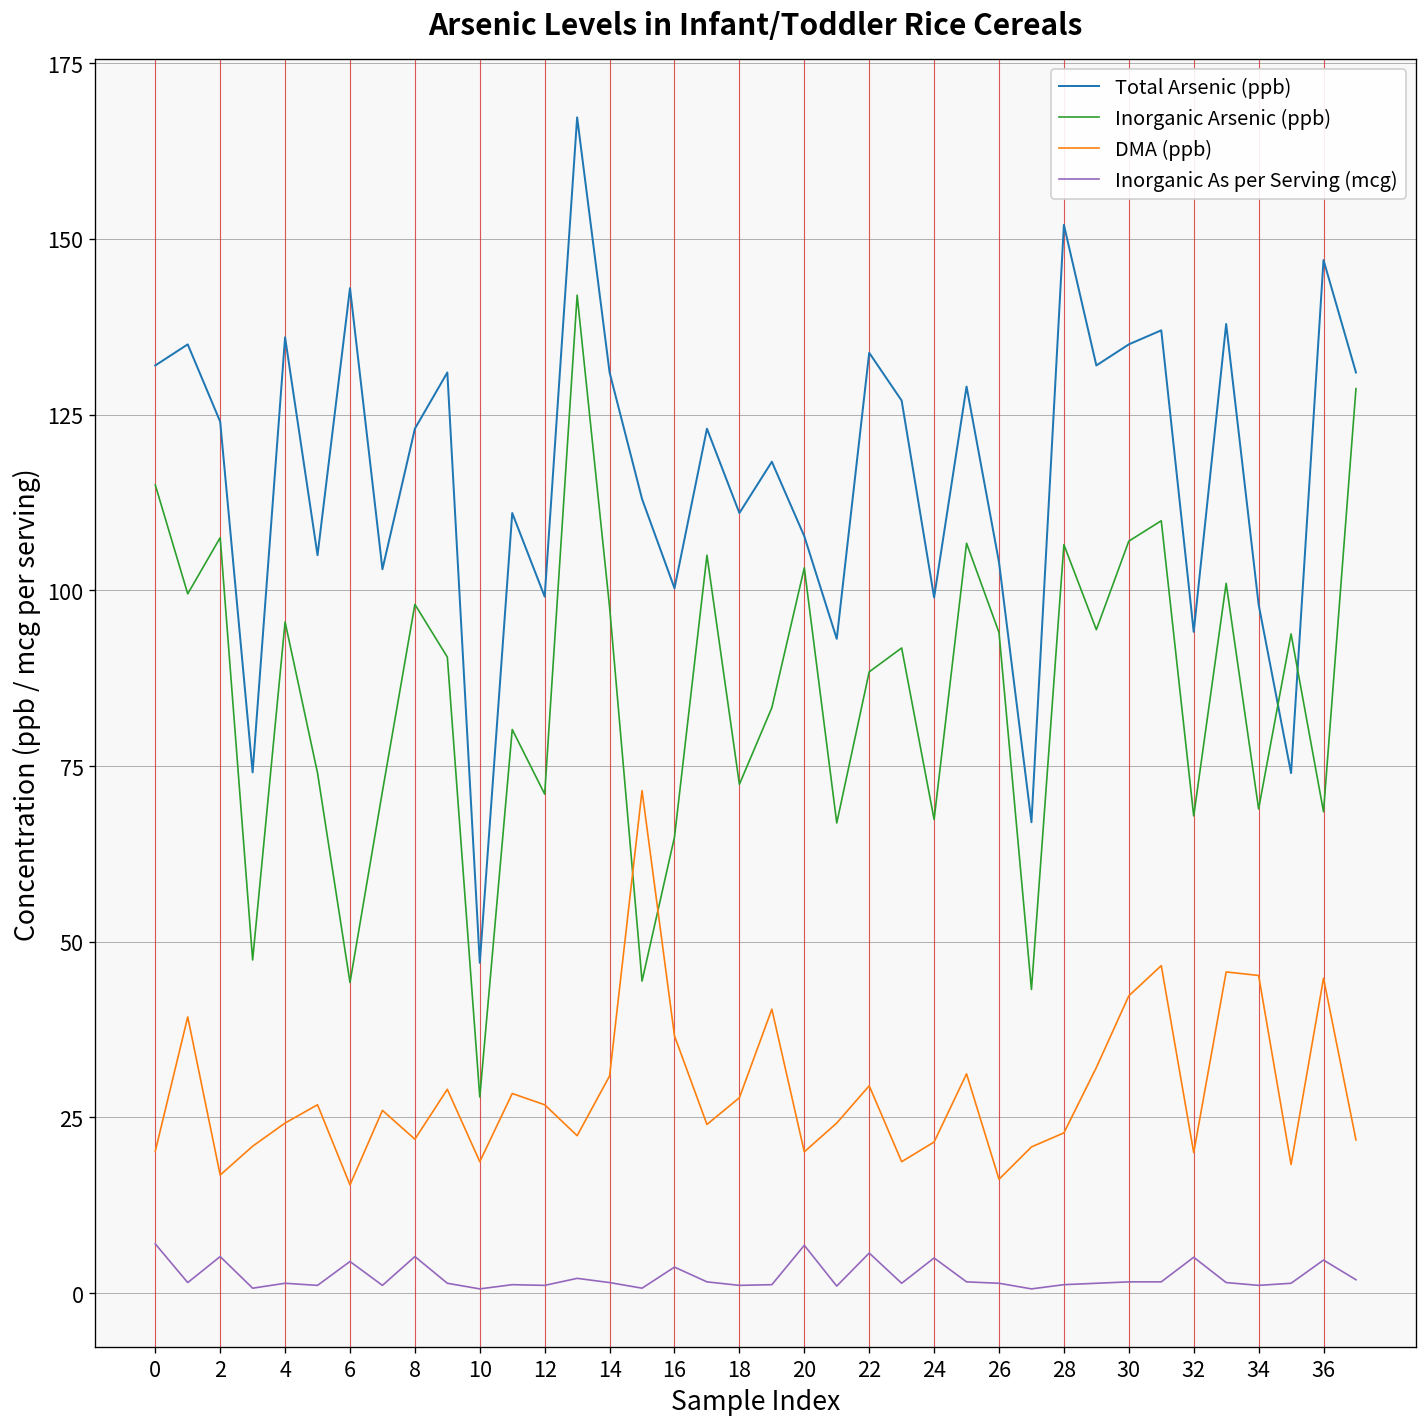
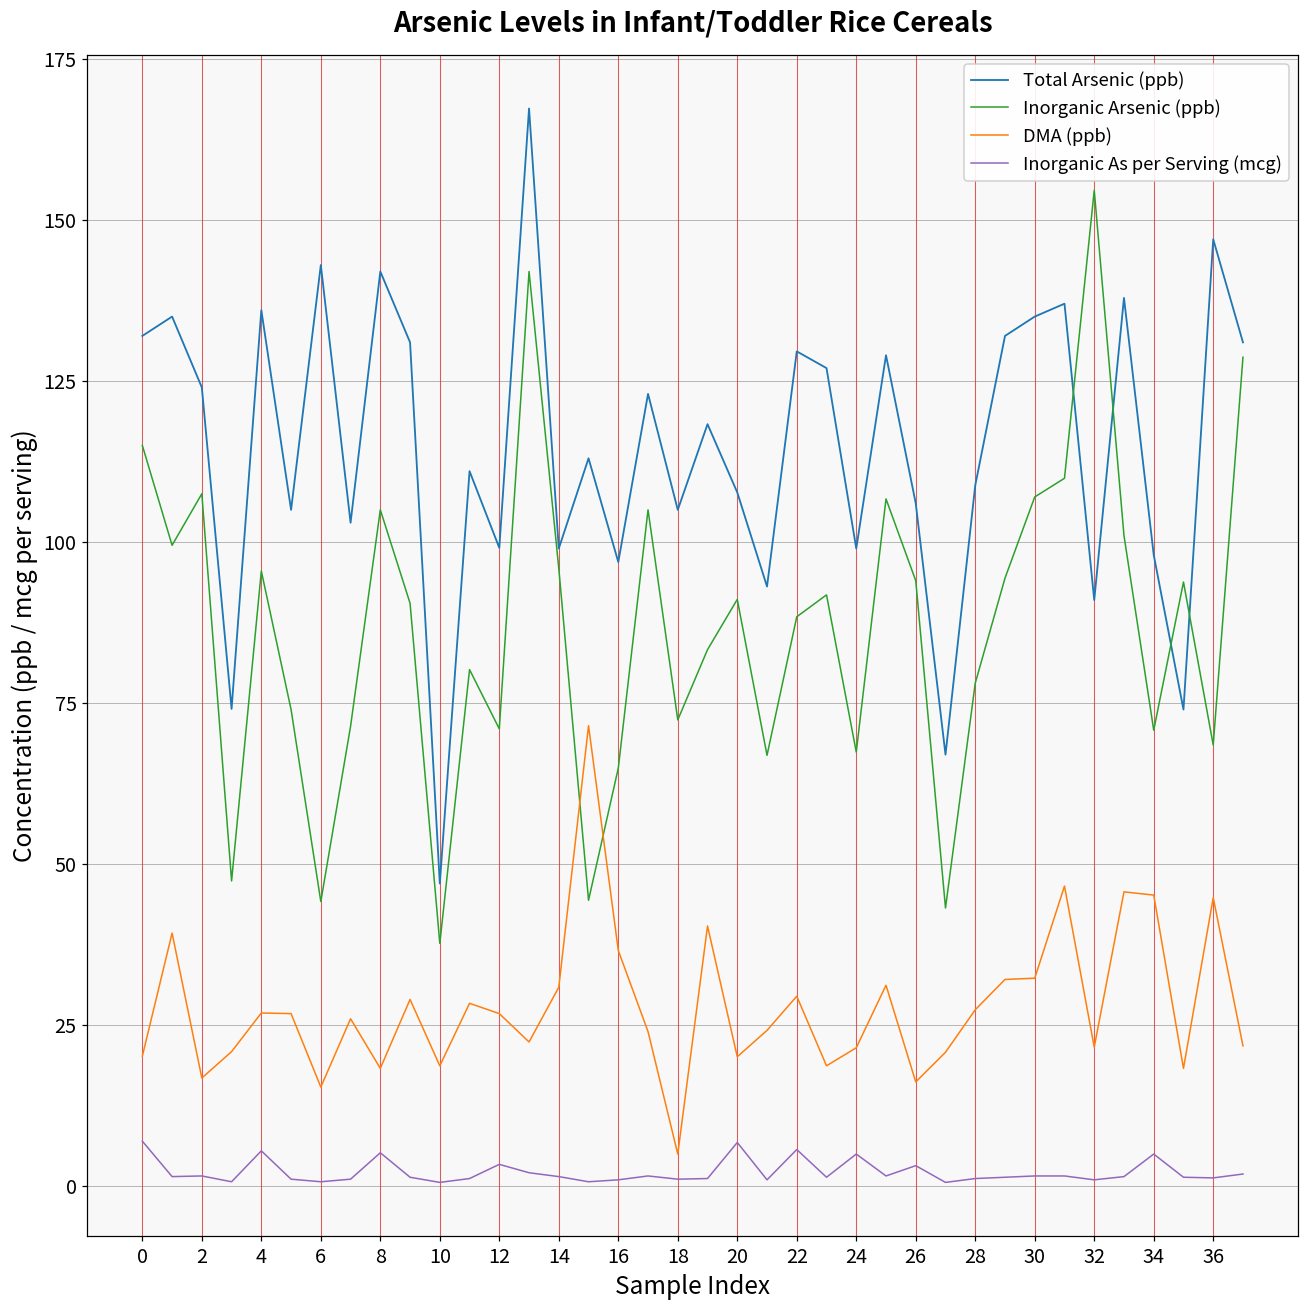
Inorganic As per Serving (mcg), 2: 5 -> 2
DMA (ppb), 4: 24 -> 27
Inorganic As per Serving (mcg), 4: 1 -> 6
Inorganic As per Serving (mcg), 6: 5 -> 1
Total Arsenic (ppb), 8: 123 -> 142
Inorganic Arsenic (ppb), 8: 98 -> 105
DMA (ppb), 8: 22 -> 18
Inorganic Arsenic (ppb), 10: 28 -> 38
Inorganic As per Serving (mcg), 12: 1 -> 3
Total Arsenic (ppb), 14: 131 -> 99
Inorganic Arsenic (ppb), 14: 98 -> 96
Total Arsenic (ppb), 16: 100 -> 97
Inorganic As per Serving (mcg), 16: 4 -> 1
Total Arsenic (ppb), 18: 111 -> 105
DMA (ppb), 18: 28 -> 5
Inorganic Arsenic (ppb), 20: 103 -> 91
Total Arsenic (ppb), 22: 134 -> 130
Total Arsenic (ppb), 26: 104 -> 106
Inorganic As per Serving (mcg), 26: 1 -> 3
Total Arsenic (ppb), 28: 152 -> 109
Inorganic Arsenic (ppb), 28: 107 -> 78
DMA (ppb), 28: 23 -> 27
DMA (ppb), 30: 42 -> 32
Total Arsenic (ppb), 32: 94 -> 91
Inorganic Arsenic (ppb), 32: 68 -> 155
DMA (ppb), 32: 20 -> 22
Inorganic As per Serving (mcg), 32: 5 -> 1
Inorganic Arsenic (ppb), 34: 69 -> 71
Inorganic As per Serving (mcg), 34: 1 -> 5
Inorganic As per Serving (mcg), 36: 5 -> 1
